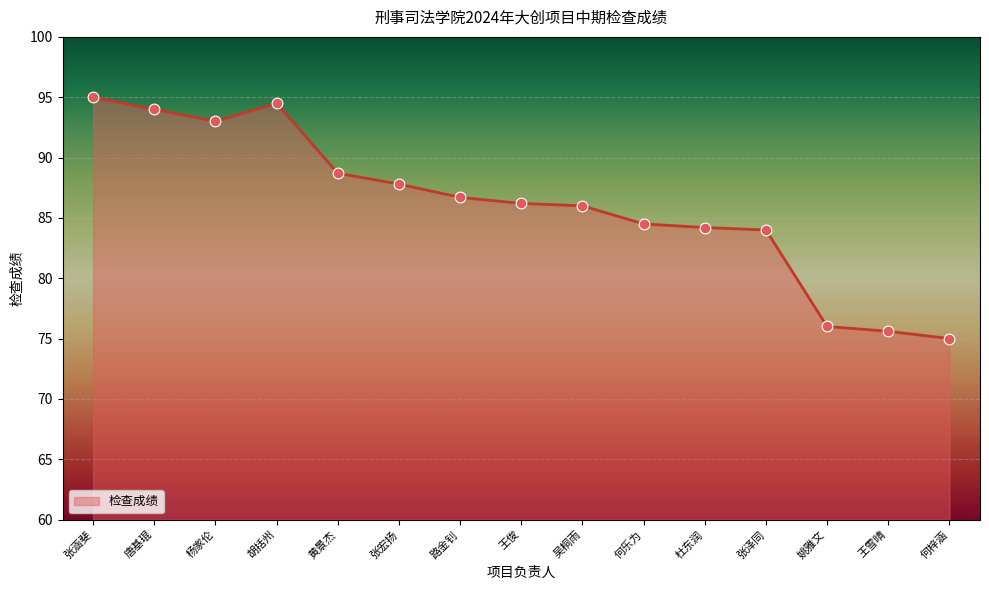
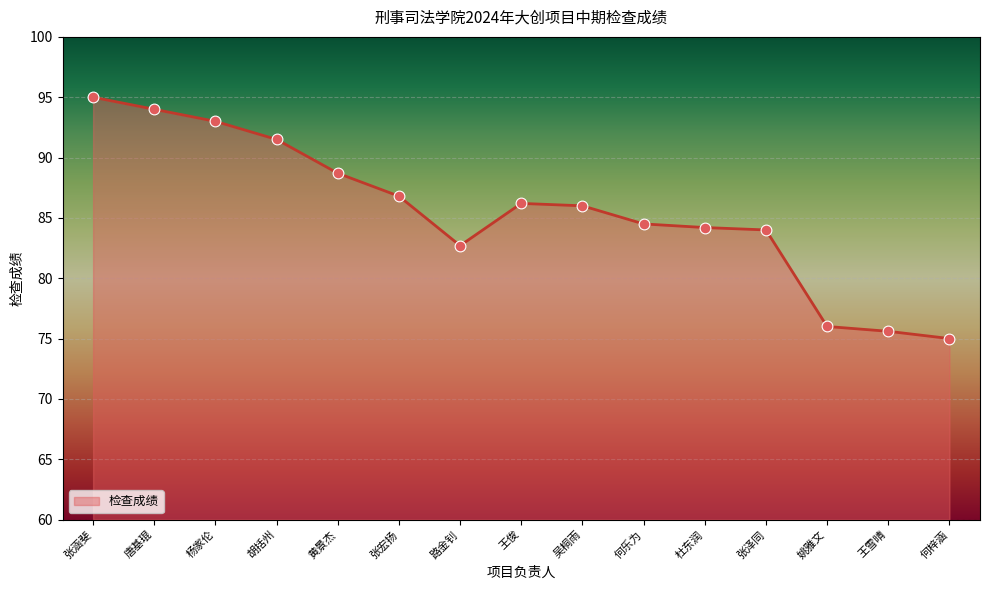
胡括州: 94.5 -> 91.5
张宏扬: 87.8 -> 86.8
路金钊: 86.7 -> 82.7
